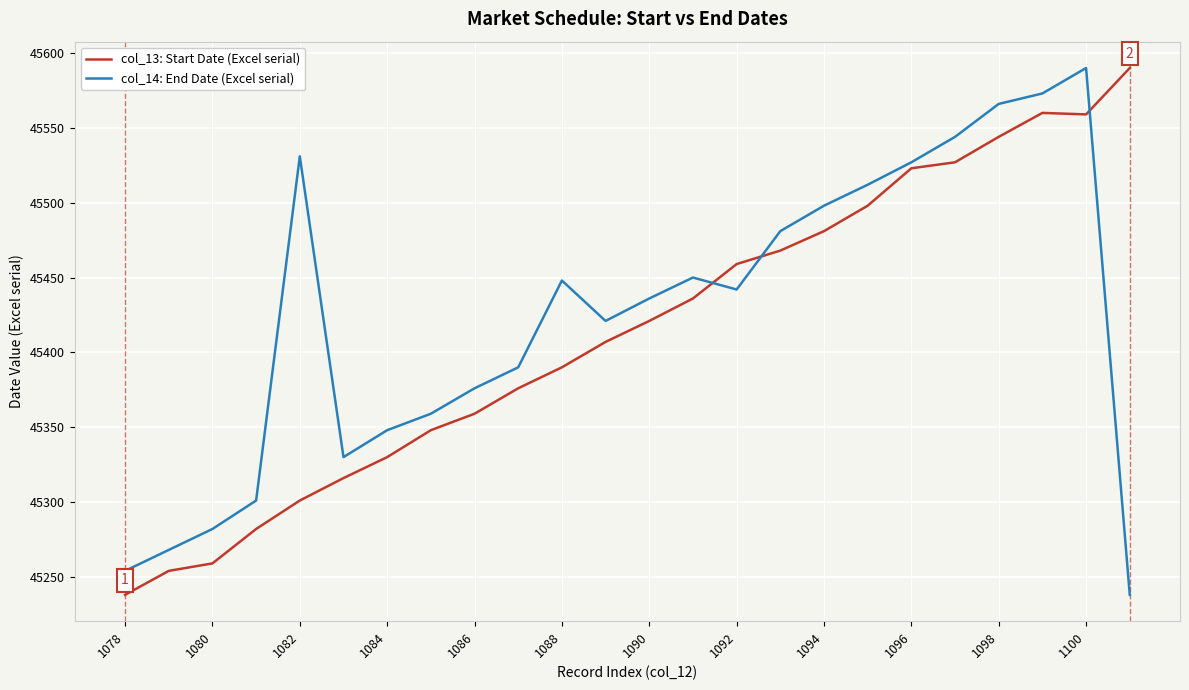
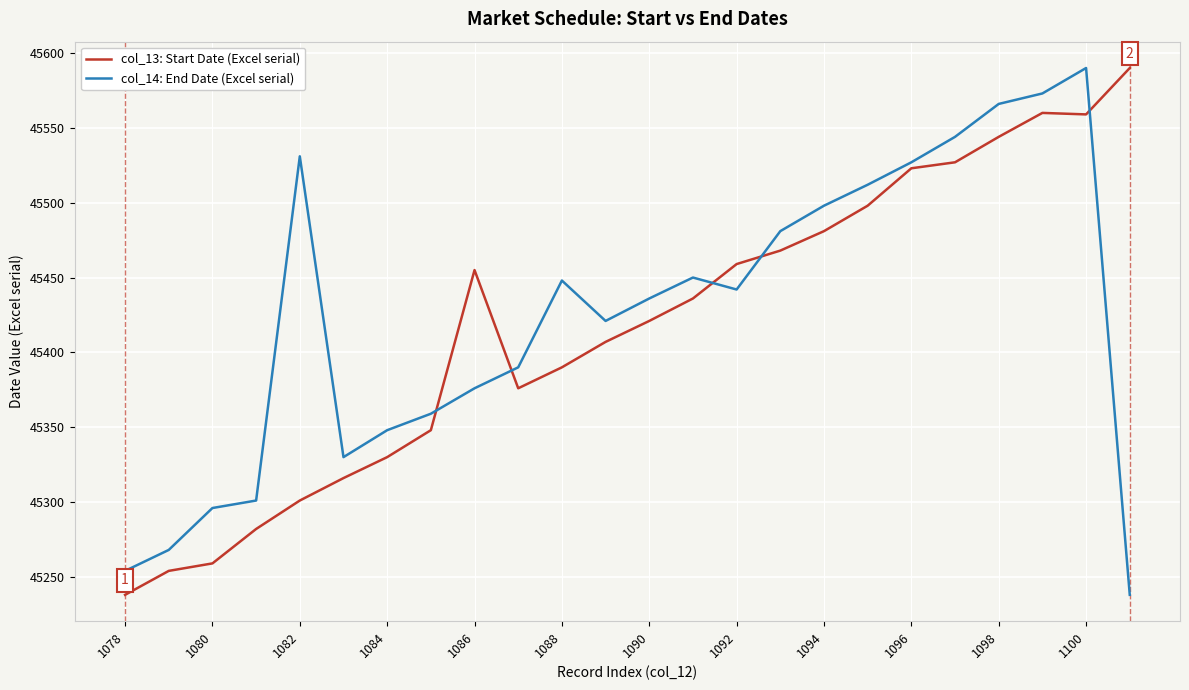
col_14: End Date (Excel serial), 1080: 45282 -> 45296
col_13: Start Date (Excel serial), 1086: 45359 -> 45455
